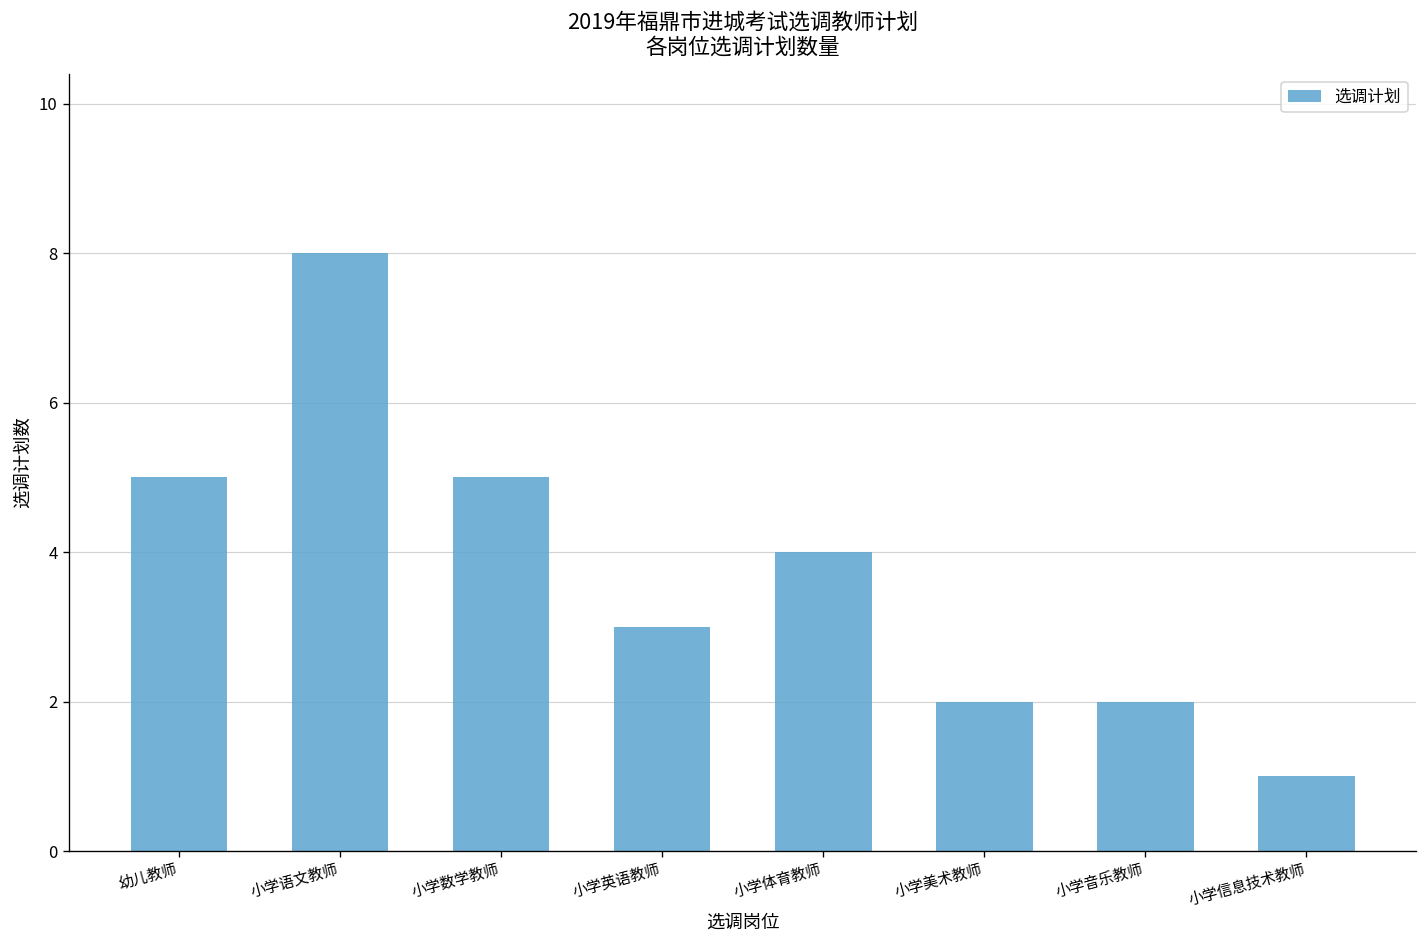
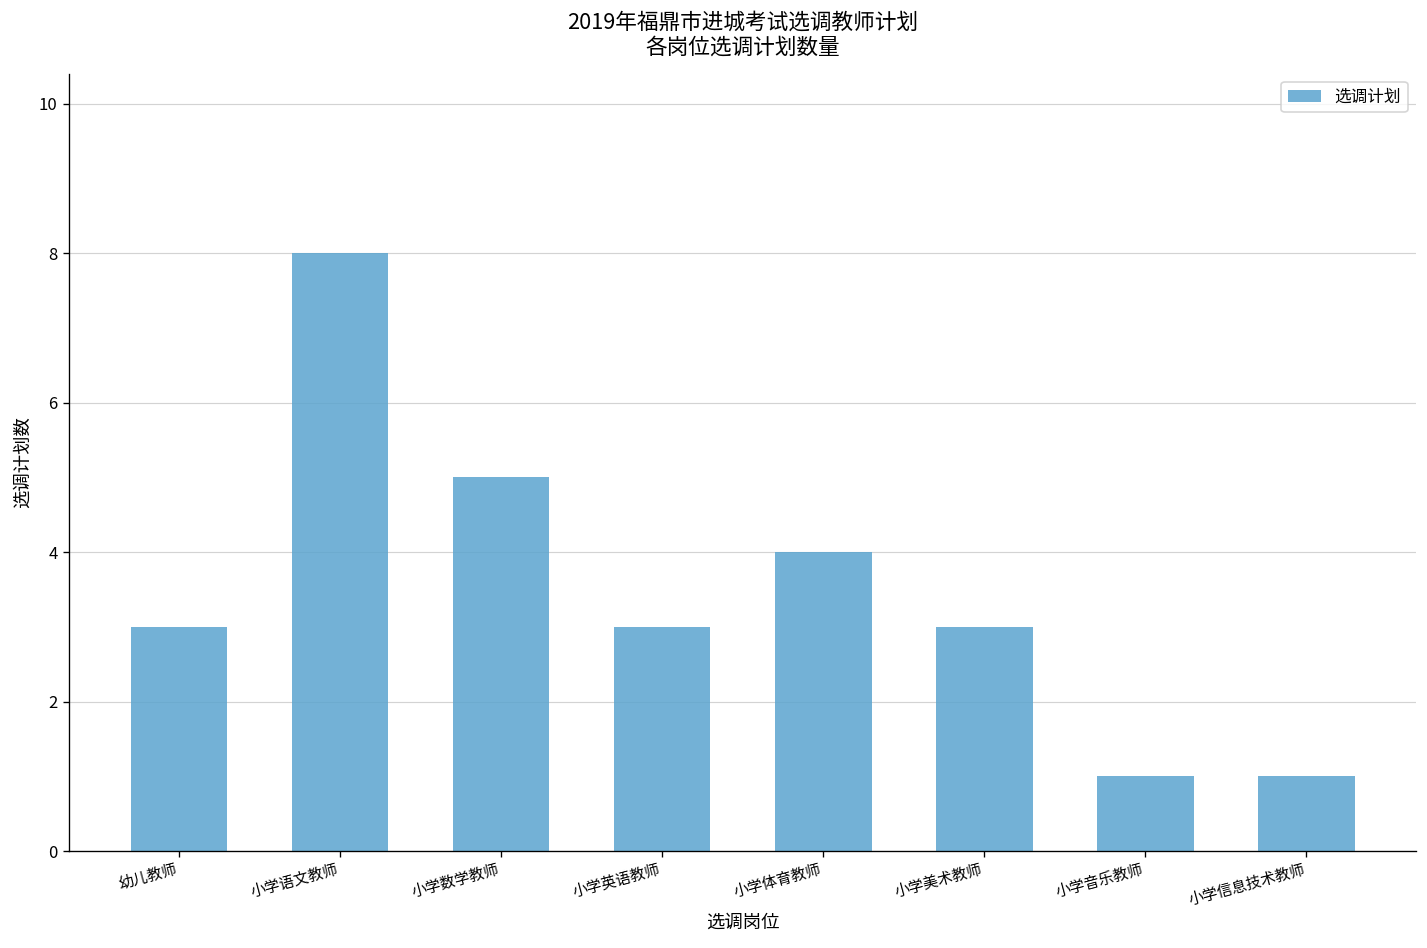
幼儿教师: 5 -> 3
小学美术教师: 2 -> 3
小学音乐教师: 2 -> 1
